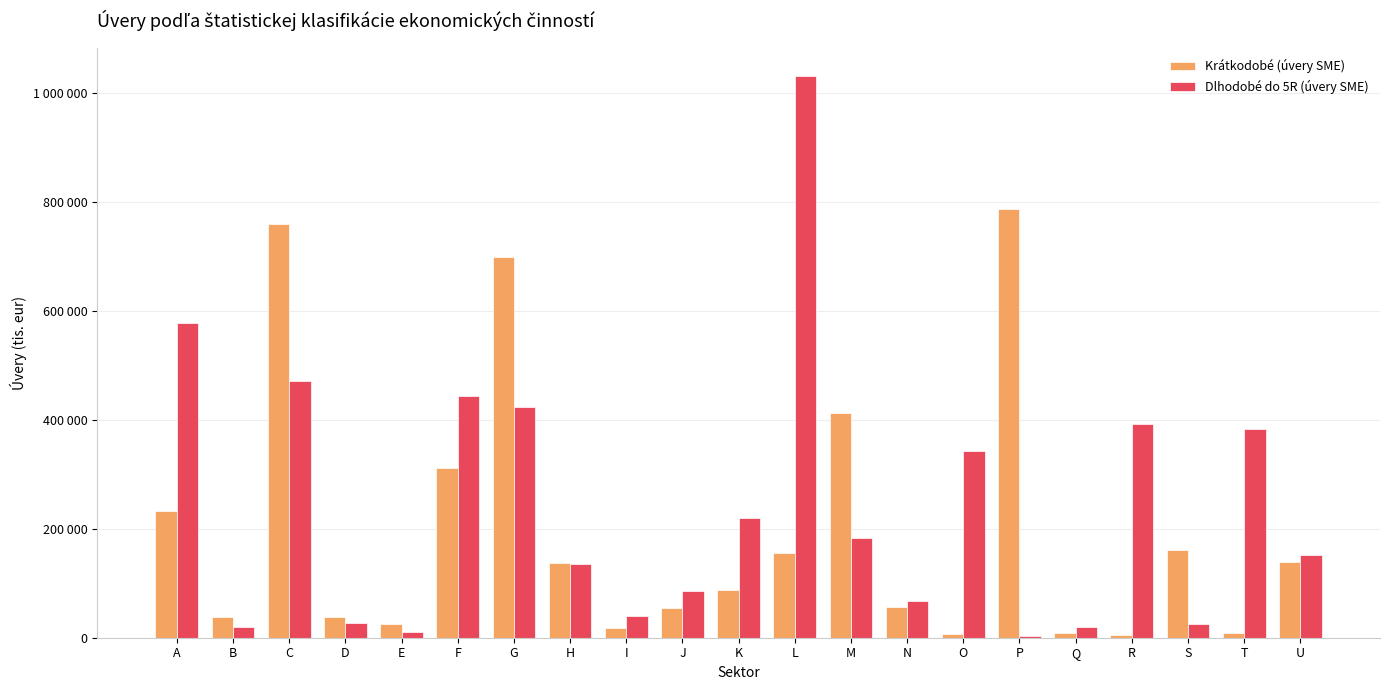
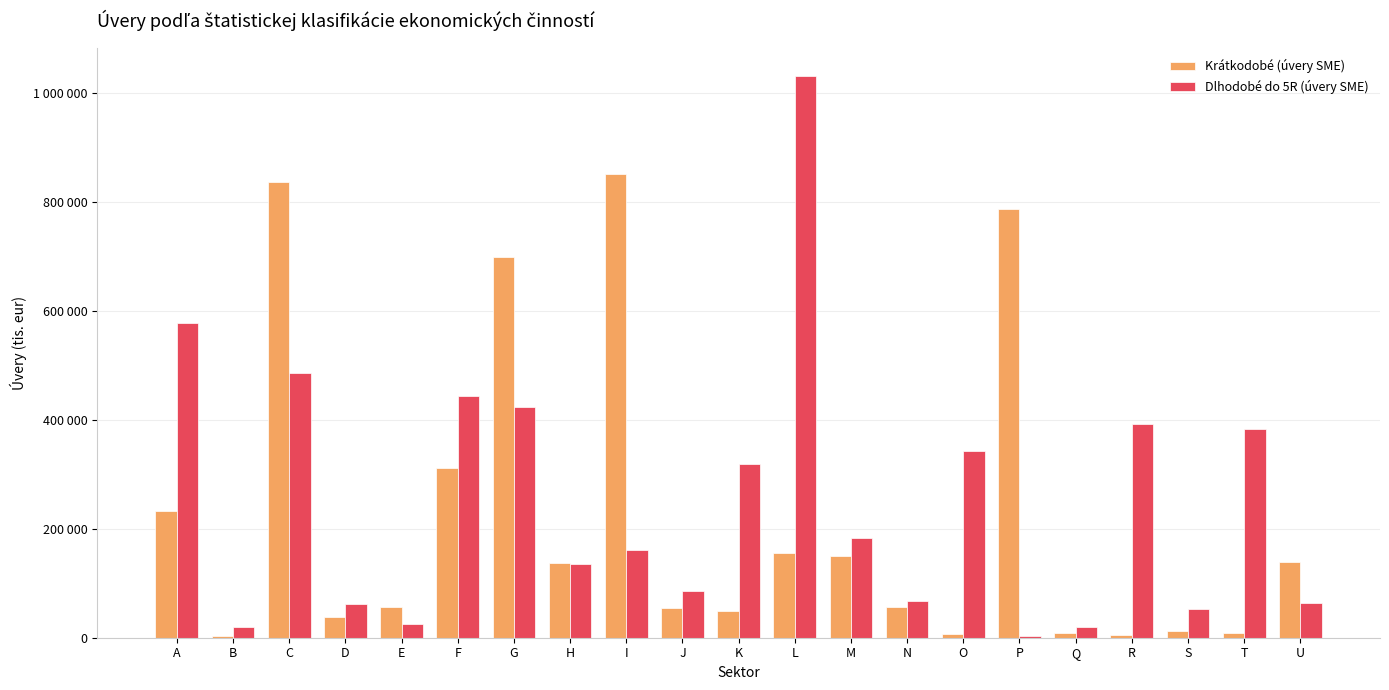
Krátkodobé (úvery SME), B: 40000 -> 0
Krátkodobé (úvery SME), C: 760000 -> 840000
Dlhodobé do 5R (úvery SME), C: 470000 -> 490000
Dlhodobé do 5R (úvery SME), D: 30000 -> 60000
Krátkodobé (úvery SME), E: 20000 -> 60000
Dlhodobé do 5R (úvery SME), E: 10000 -> 30000
Krátkodobé (úvery SME), I: 20000 -> 850000
Dlhodobé do 5R (úvery SME), I: 40000 -> 160000
Krátkodobé (úvery SME), K: 90000 -> 50000
Dlhodobé do 5R (úvery SME), K: 220000 -> 320000
Krátkodobé (úvery SME), M: 410000 -> 150000
Krátkodobé (úvery SME), S: 160000 -> 10000
Dlhodobé do 5R (úvery SME), S: 20000 -> 50000
Dlhodobé do 5R (úvery SME), U: 150000 -> 60000
